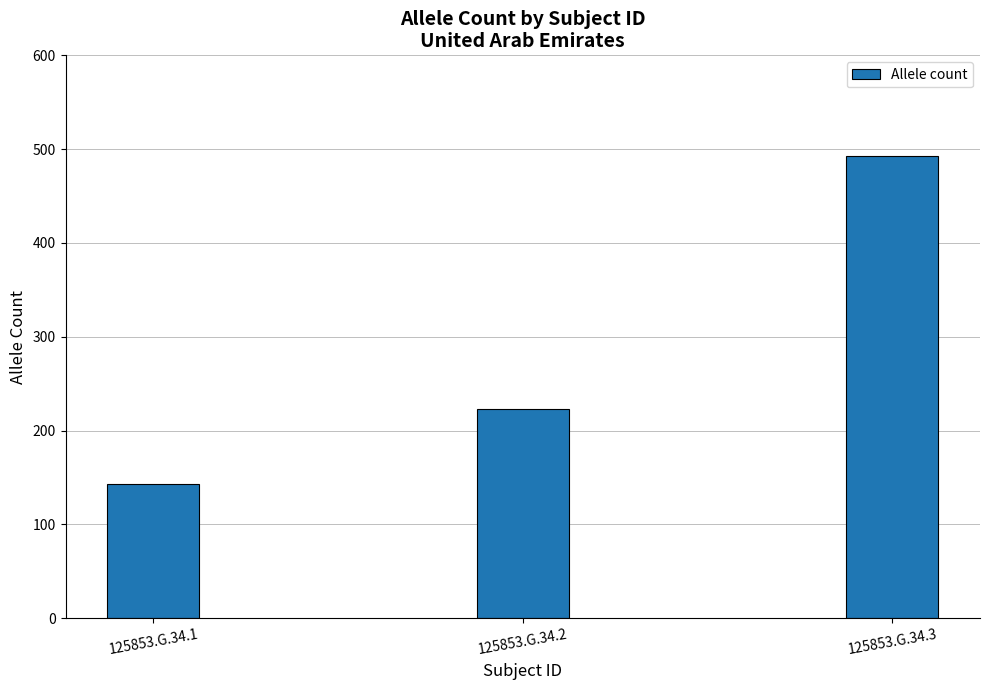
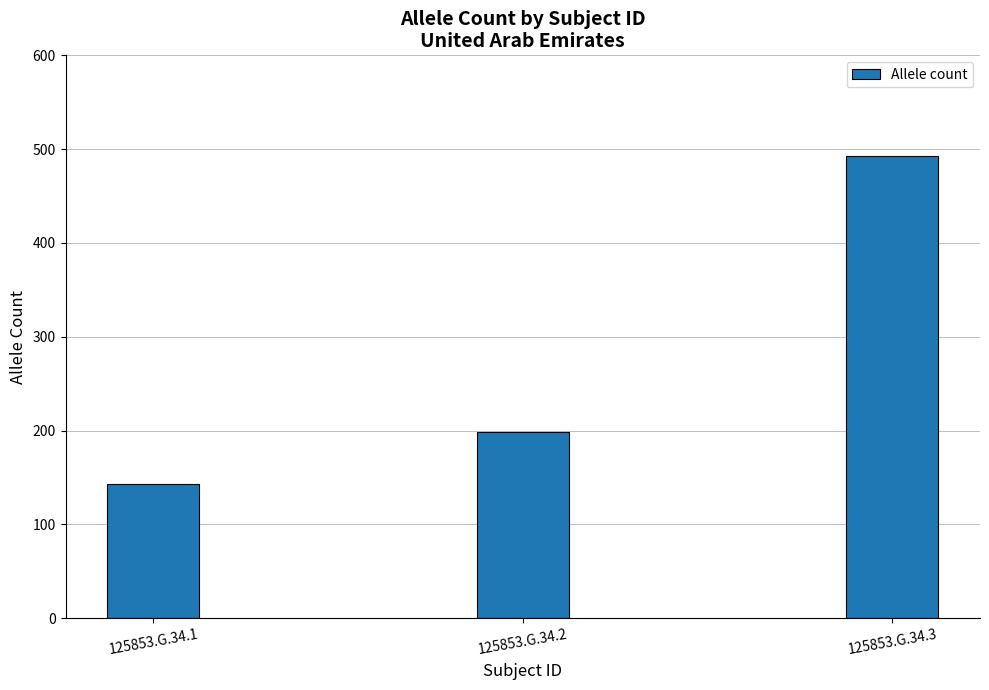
125853.G.34.2: 220 -> 200
